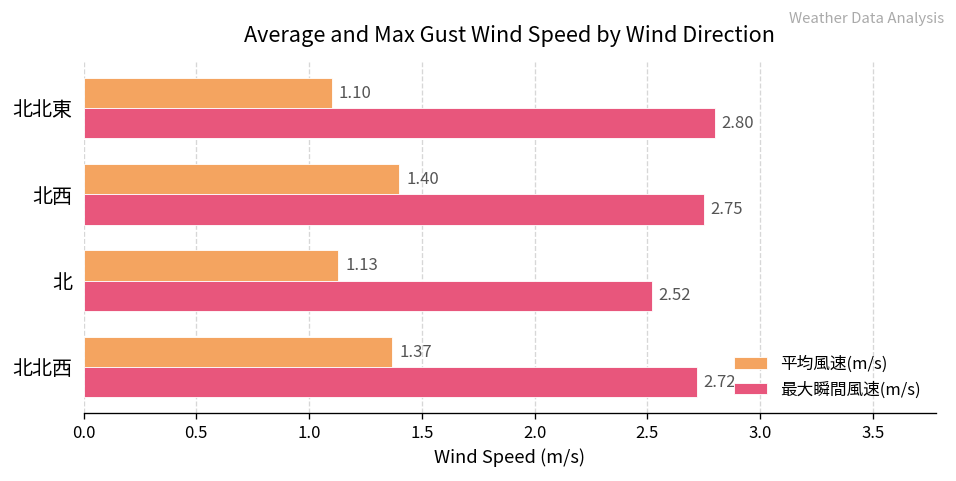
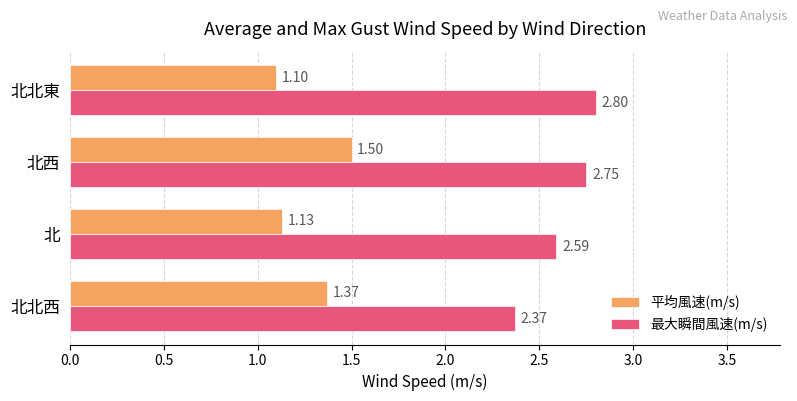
平均風速(m/s), 北西: 1.40 -> 1.50
最大瞬間風速(m/s), 北: 2.52 -> 2.59
最大瞬間風速(m/s), 北北西: 2.72 -> 2.37
